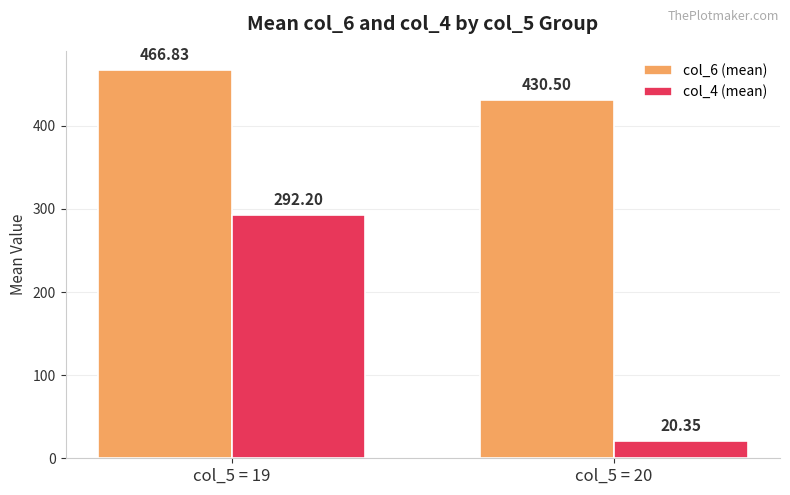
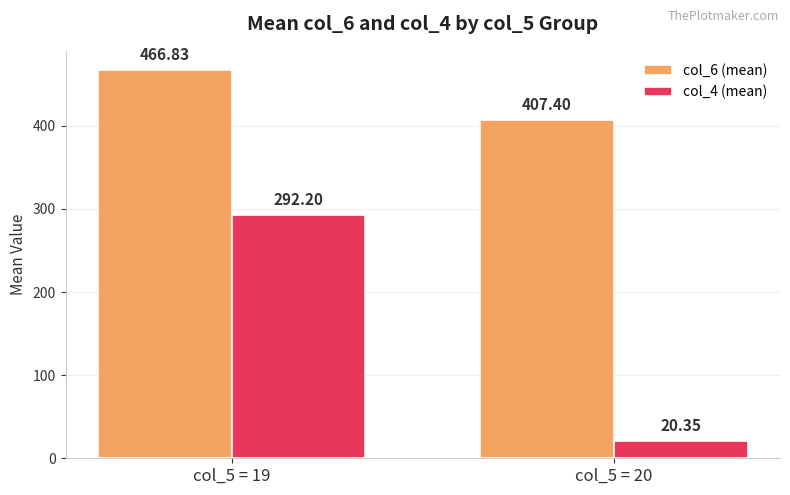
col_6 (mean), col_5 = 20: 430.50 -> 407.40
